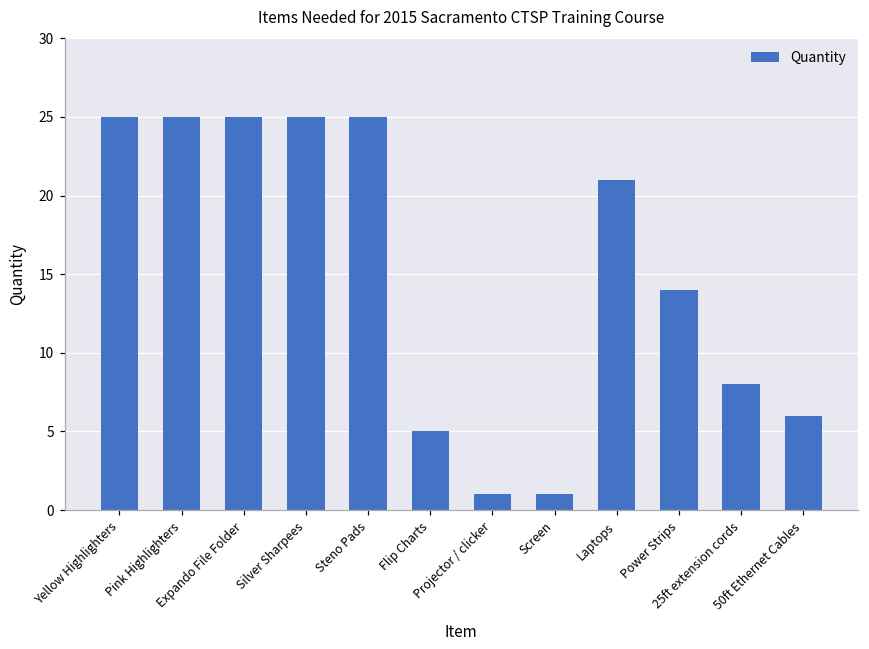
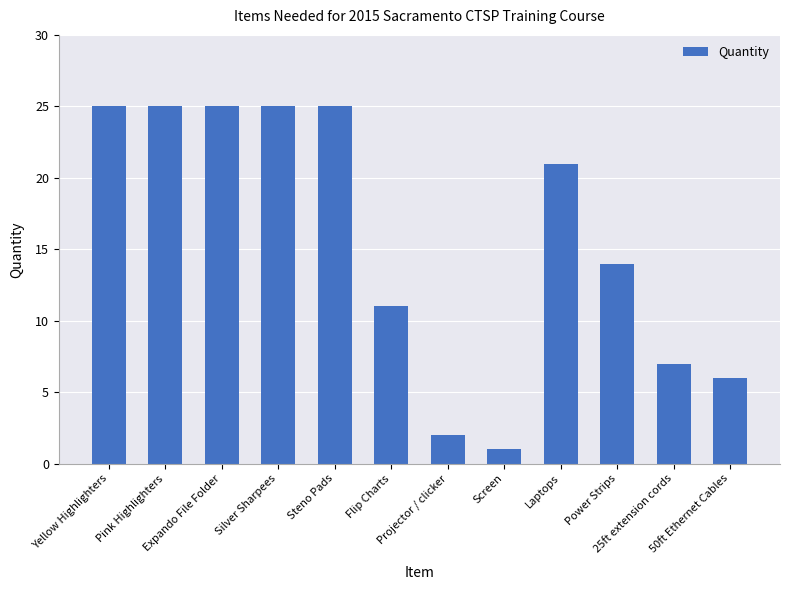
Flip Charts: 5 -> 11
Projector / clicker: 1 -> 2
25ft extension cords: 8 -> 7
